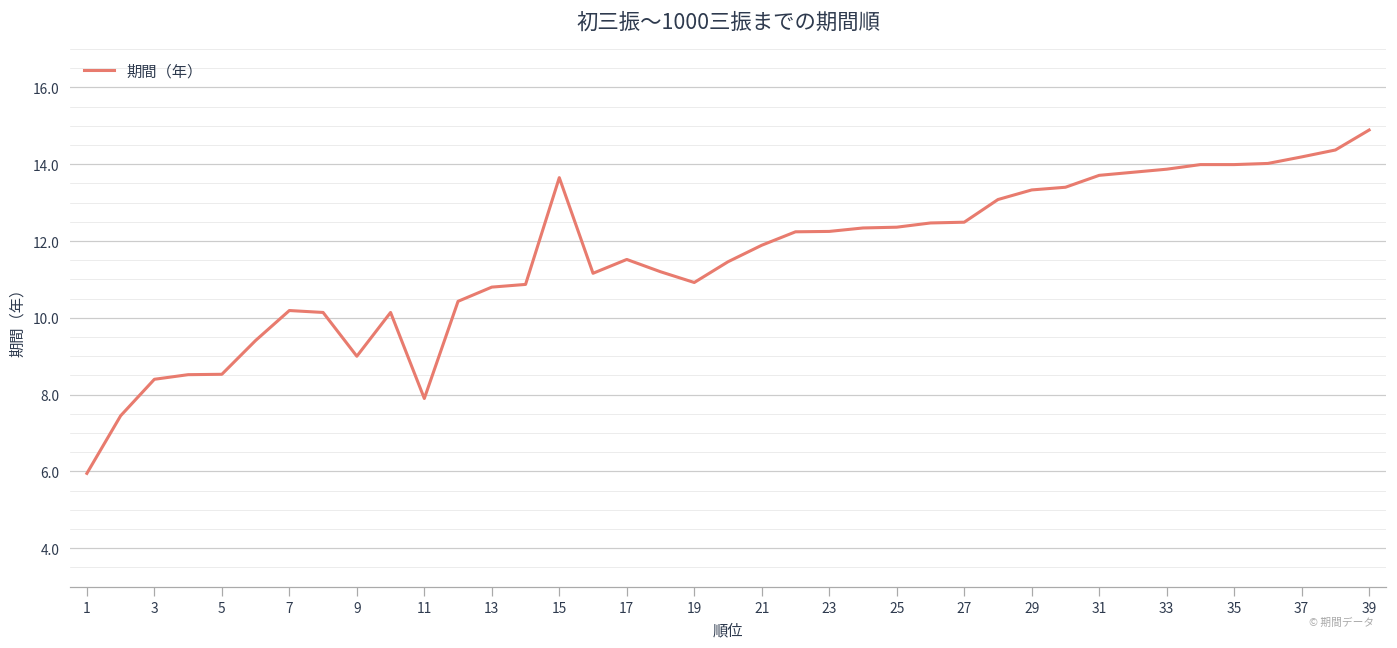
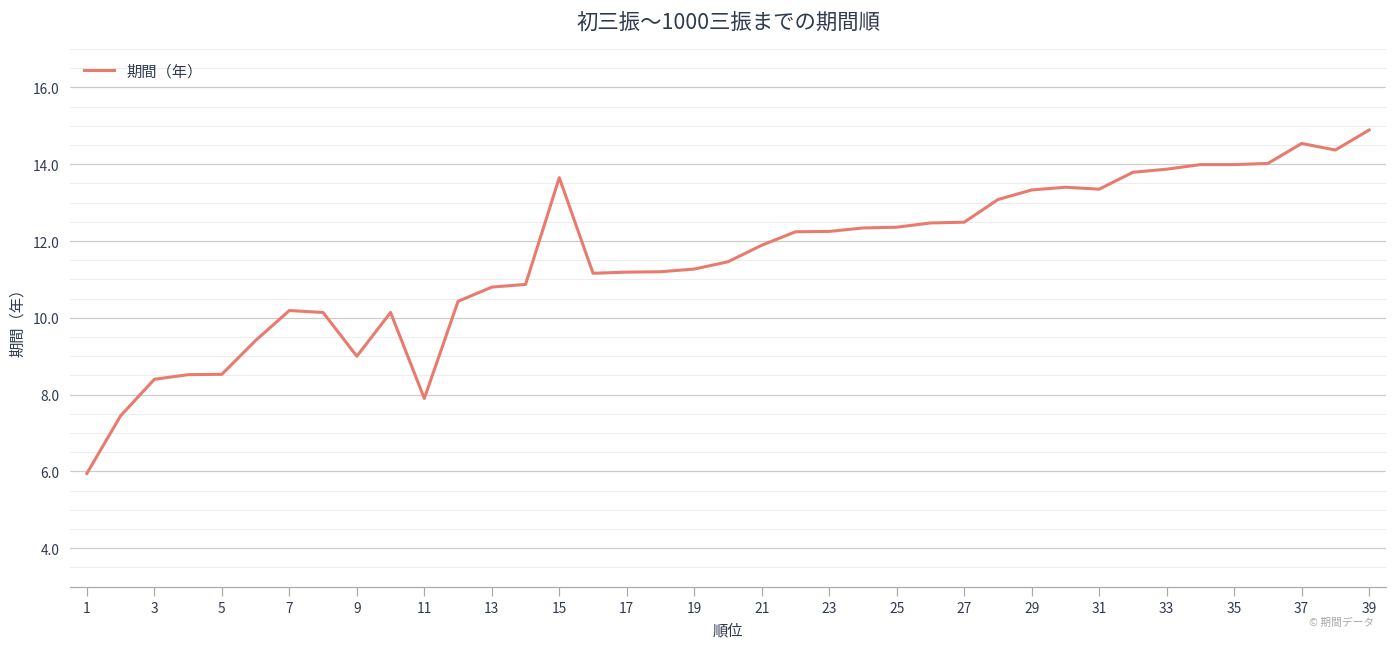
17: 11.5 -> 11.2
19: 10.9 -> 11.3
31: 13.7 -> 13.4
37: 14.2 -> 14.5
